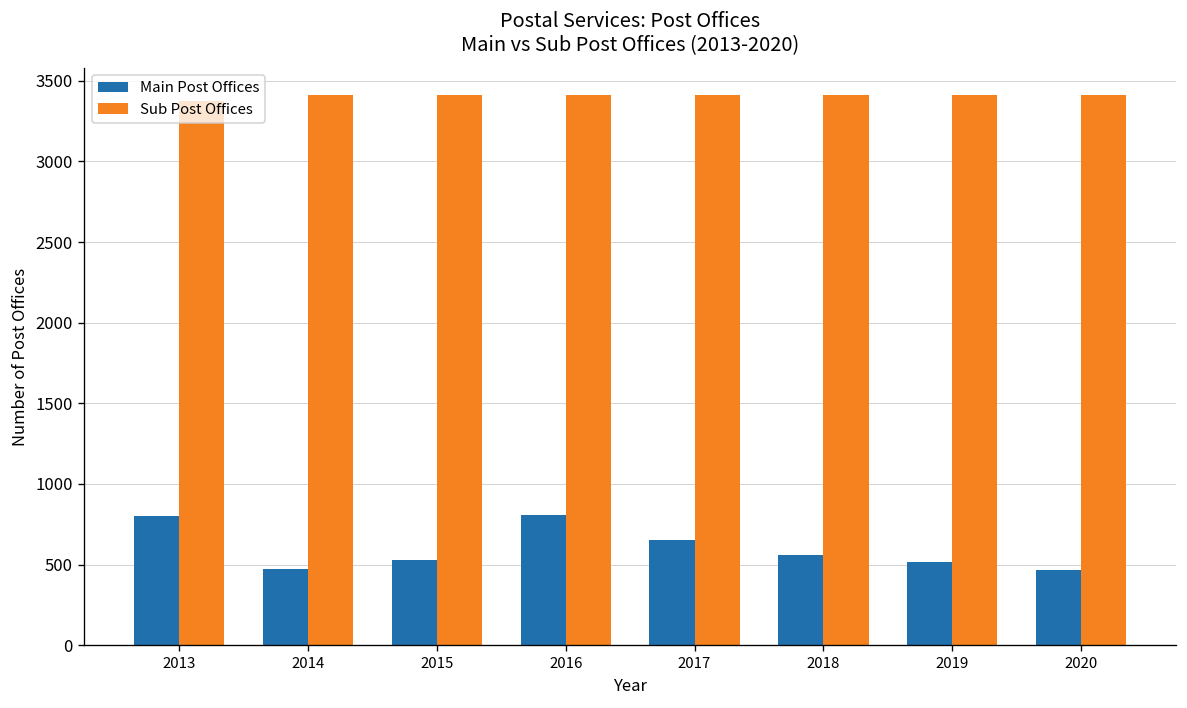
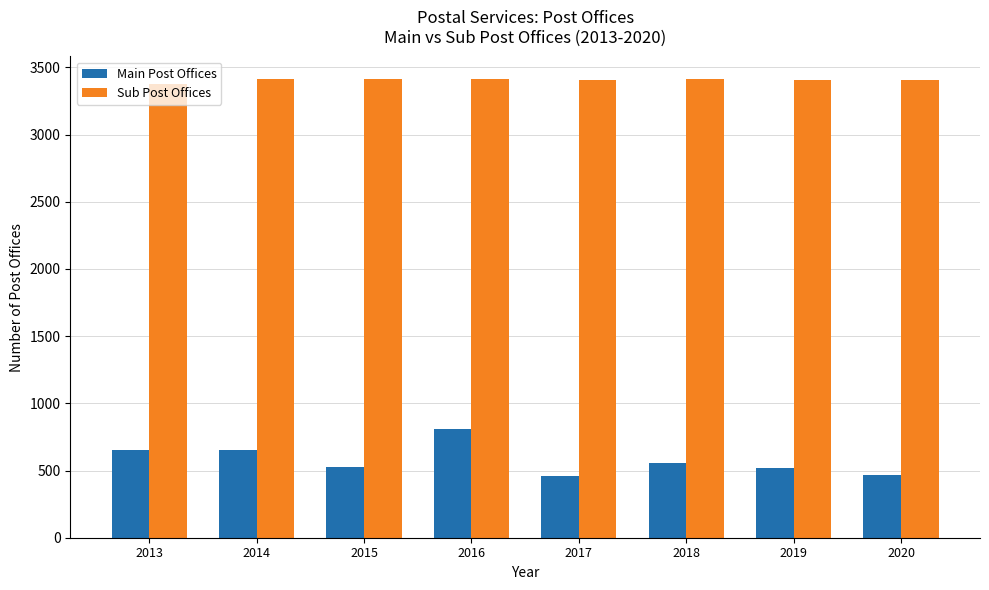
Main Post Offices, 2013: 800 -> 650
Main Post Offices, 2014: 470 -> 650
Main Post Offices, 2017: 650 -> 460
